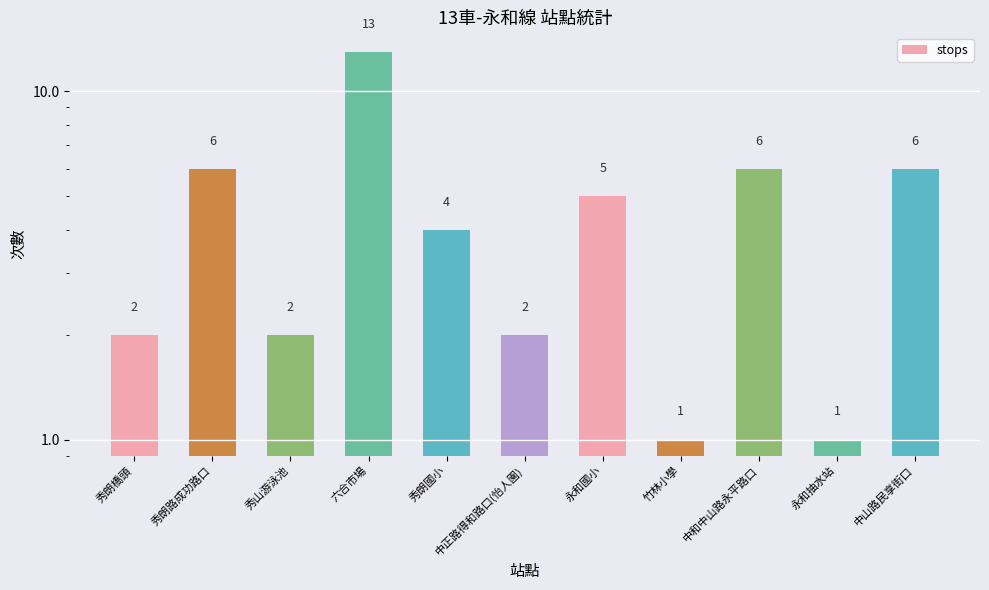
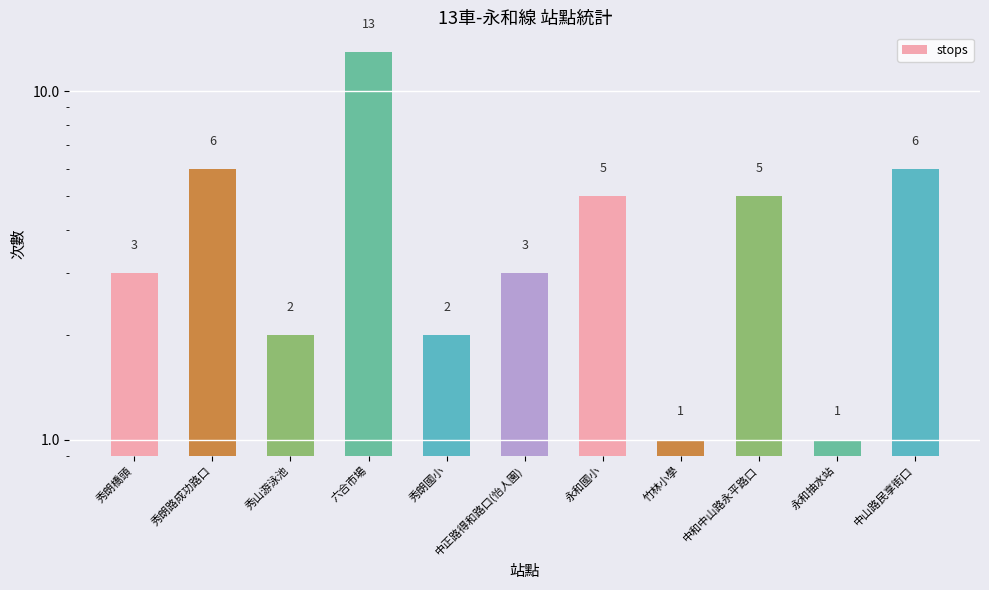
秀朗橋頭: 2 -> 3
秀朗國小: 4 -> 2
中正路得和路口(怡人園): 2 -> 3
中和中山路永平路口: 6 -> 5
